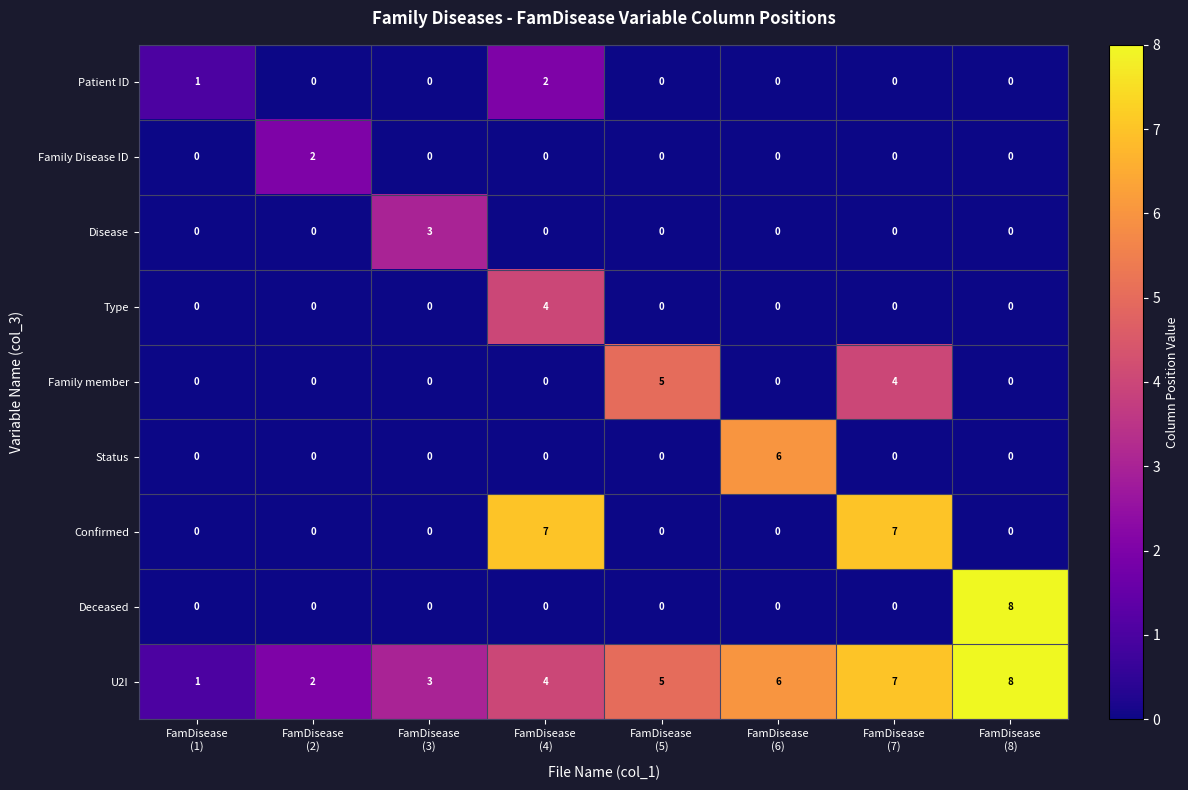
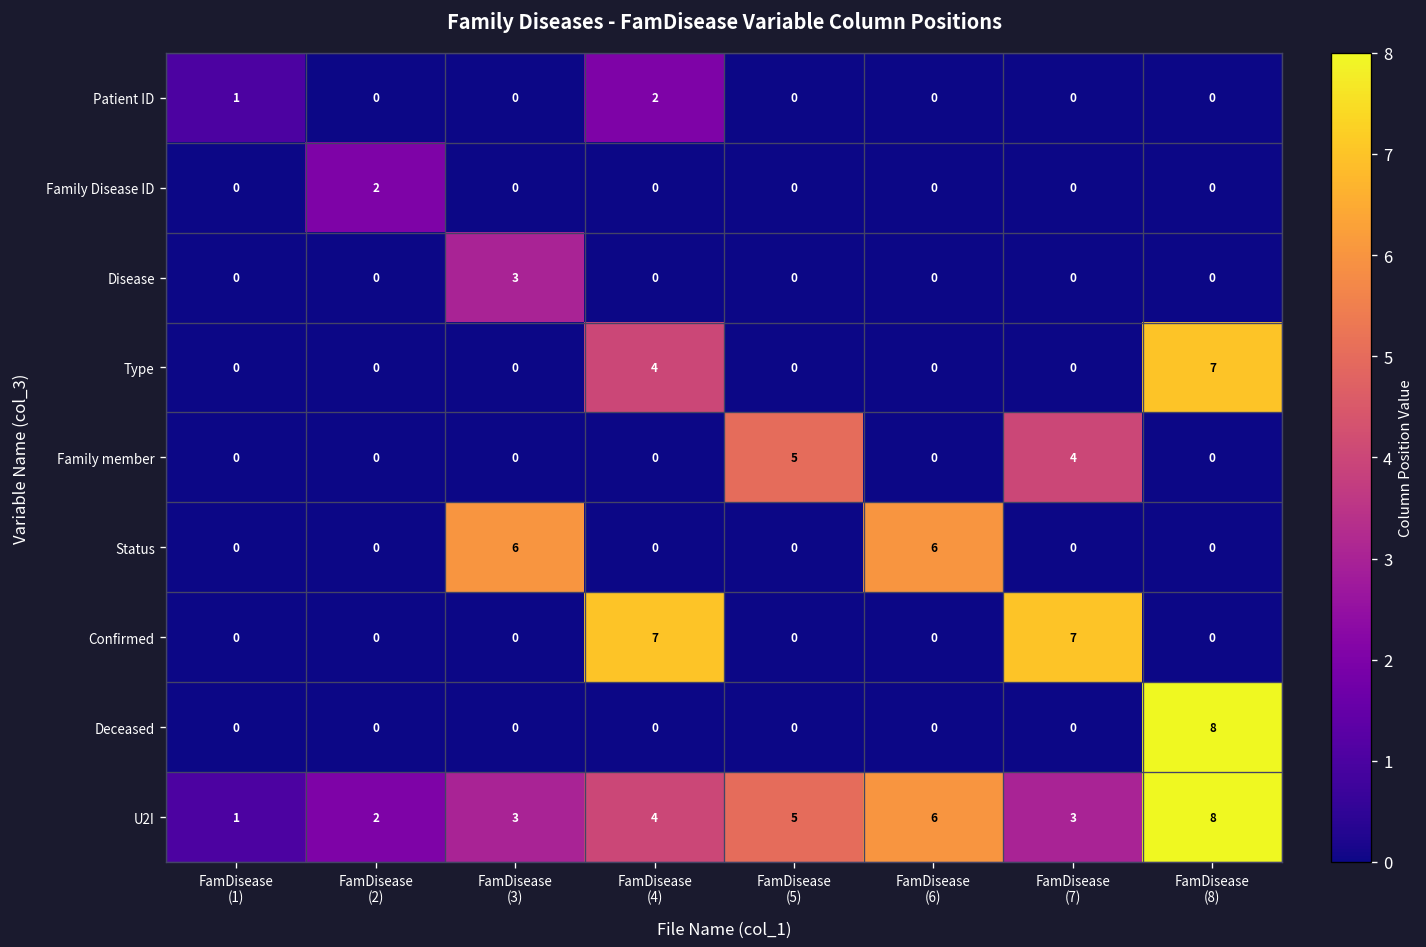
Type, FamDisease (8): 0 -> 7
Status, FamDisease (3): 0 -> 6
U2I, FamDisease (7): 7 -> 3
